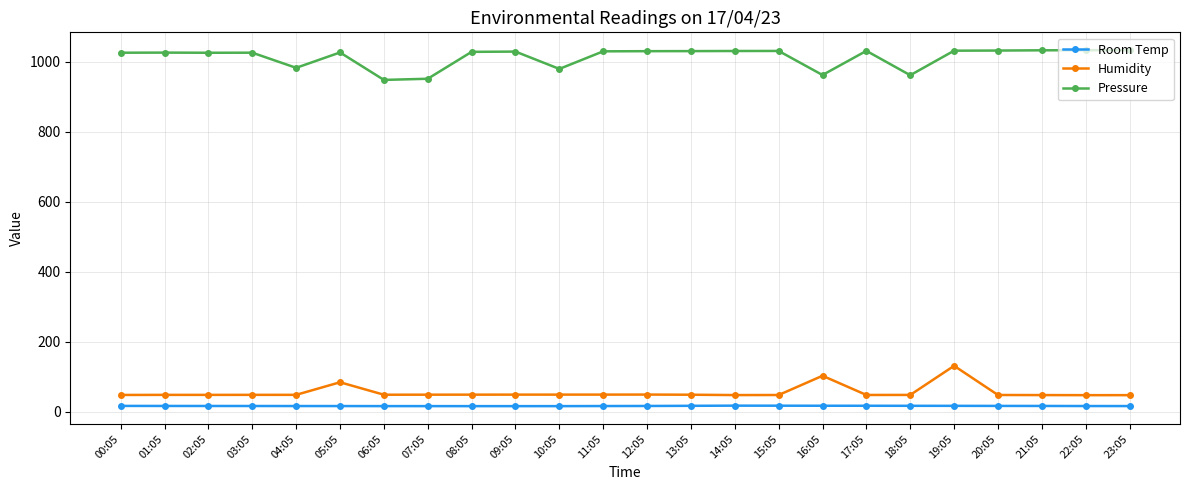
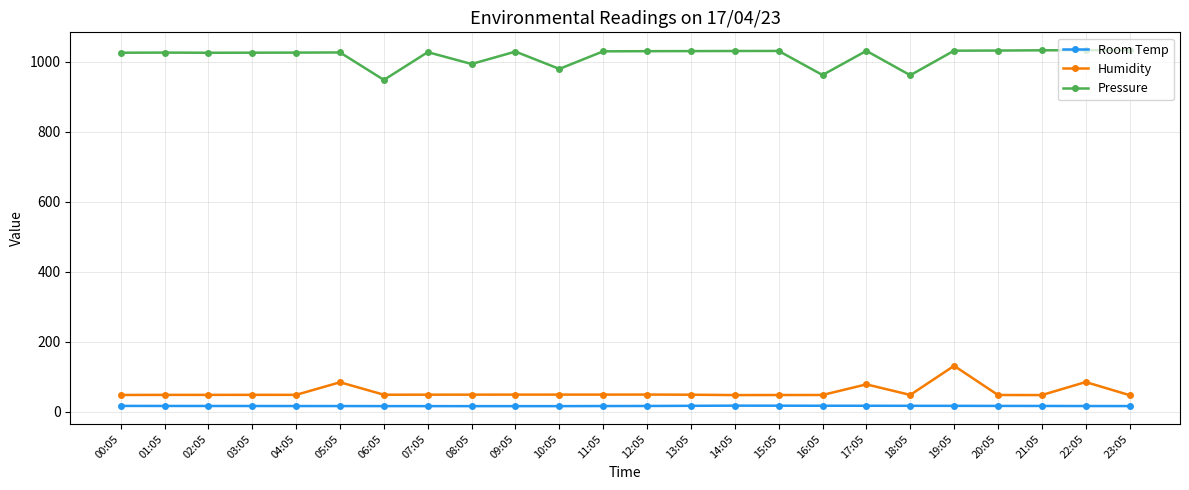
Pressure, 04:05: 980 -> 1030
Pressure, 07:05: 950 -> 1030
Pressure, 08:05: 1030 -> 990
Humidity, 16:05: 100 -> 50
Humidity, 17:05: 50 -> 80
Humidity, 22:05: 50 -> 80
